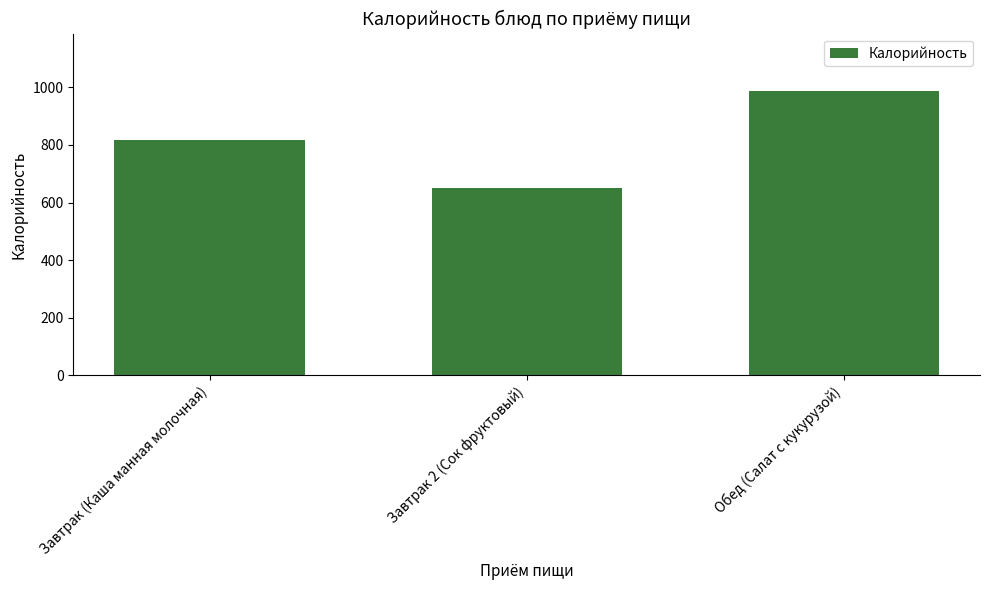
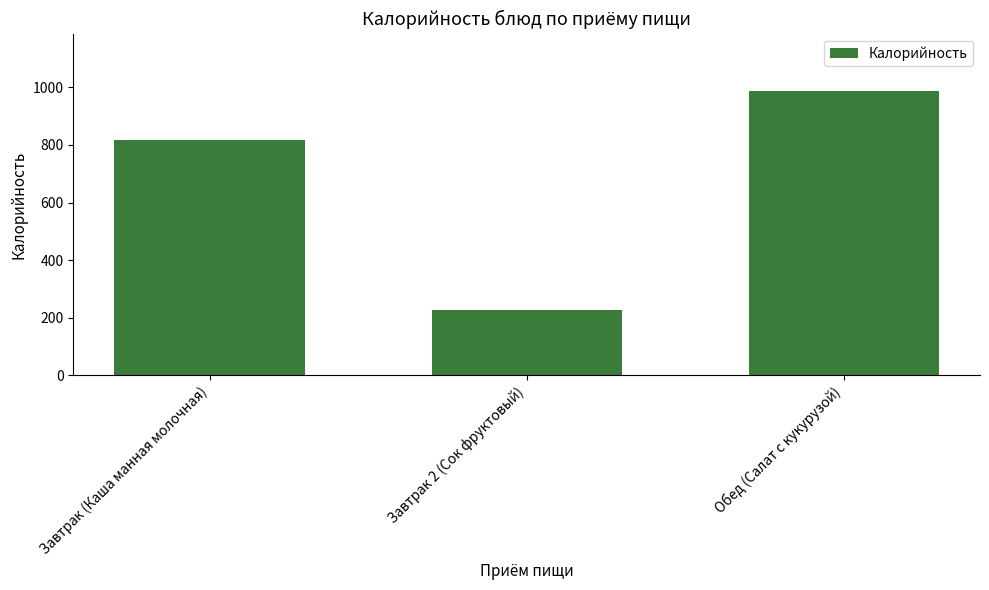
Завтрак 2 (Сок фруктовый): 650 -> 230
